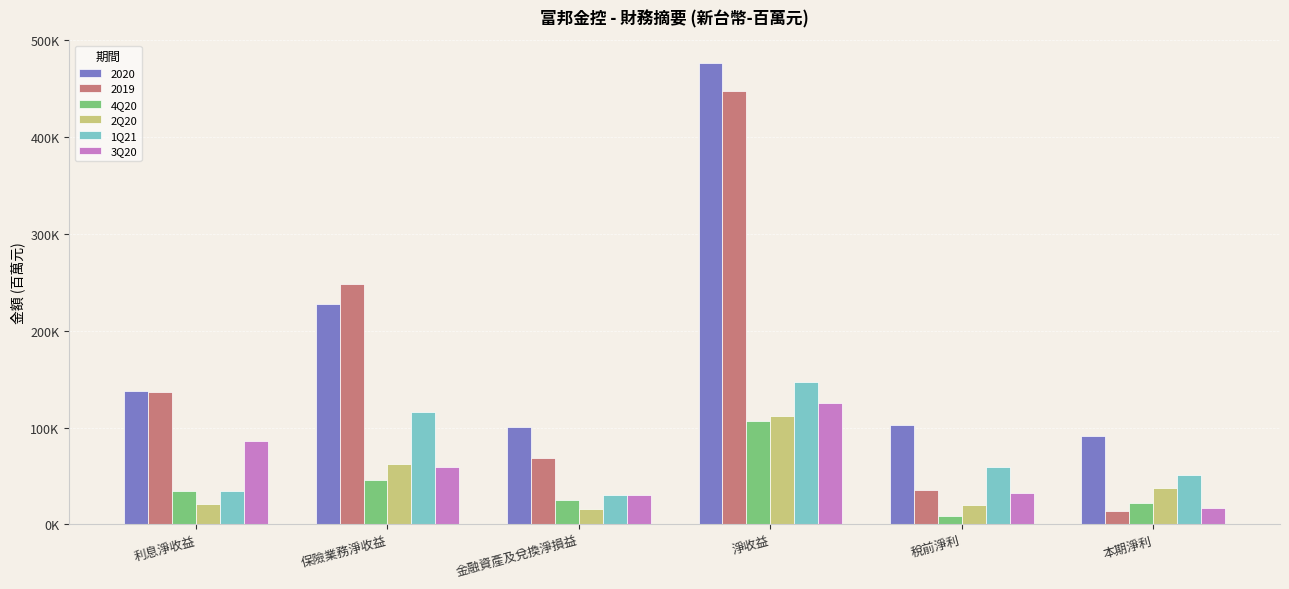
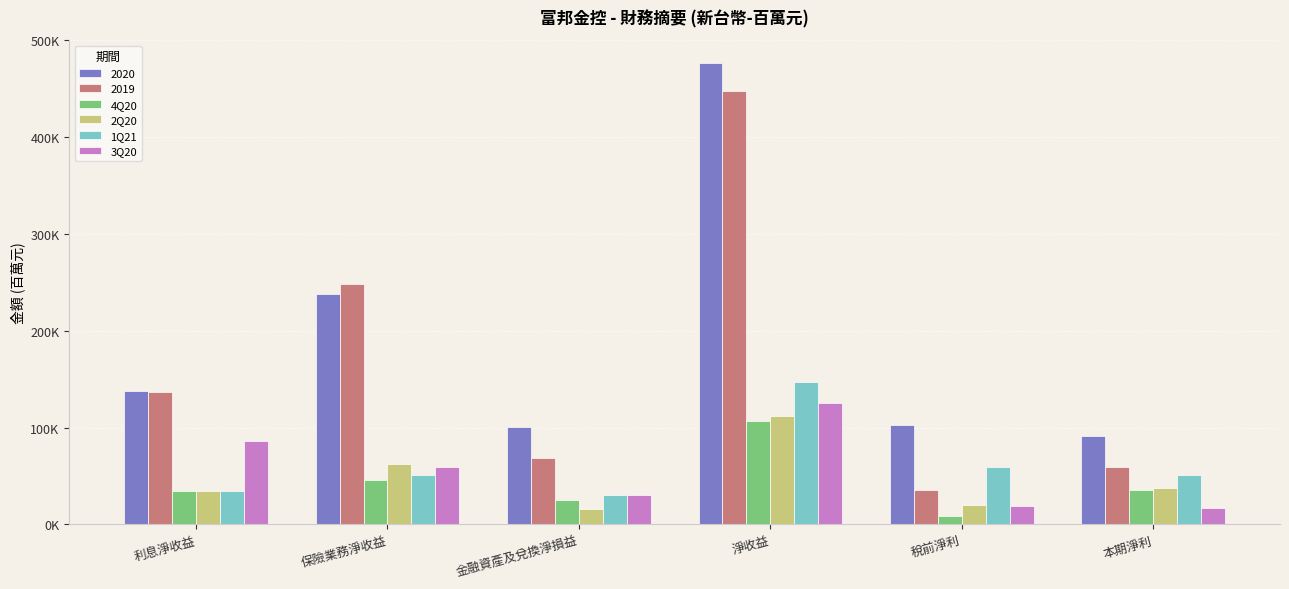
2Q20, 利息淨收益: 20000 -> 30000
2020, 保險業務淨收益: 230000 -> 240000
1Q21, 保險業務淨收益: 120000 -> 50000
3Q20, 稅前淨利: 30000 -> 20000
2019, 本期淨利: 10000 -> 60000
4Q20, 本期淨利: 20000 -> 40000
